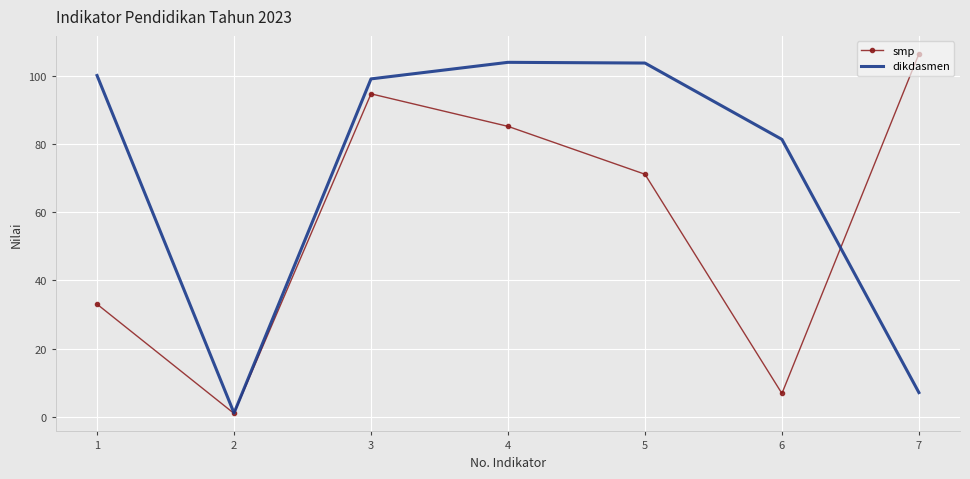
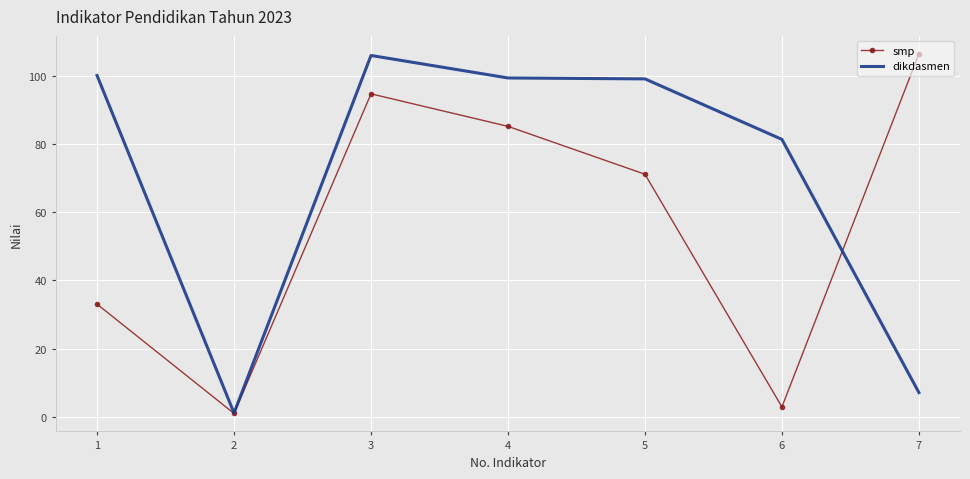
dikdasmen, 3: 99 -> 106
dikdasmen, 4: 104 -> 99
dikdasmen, 5: 104 -> 99
smp, 6: 7 -> 3
